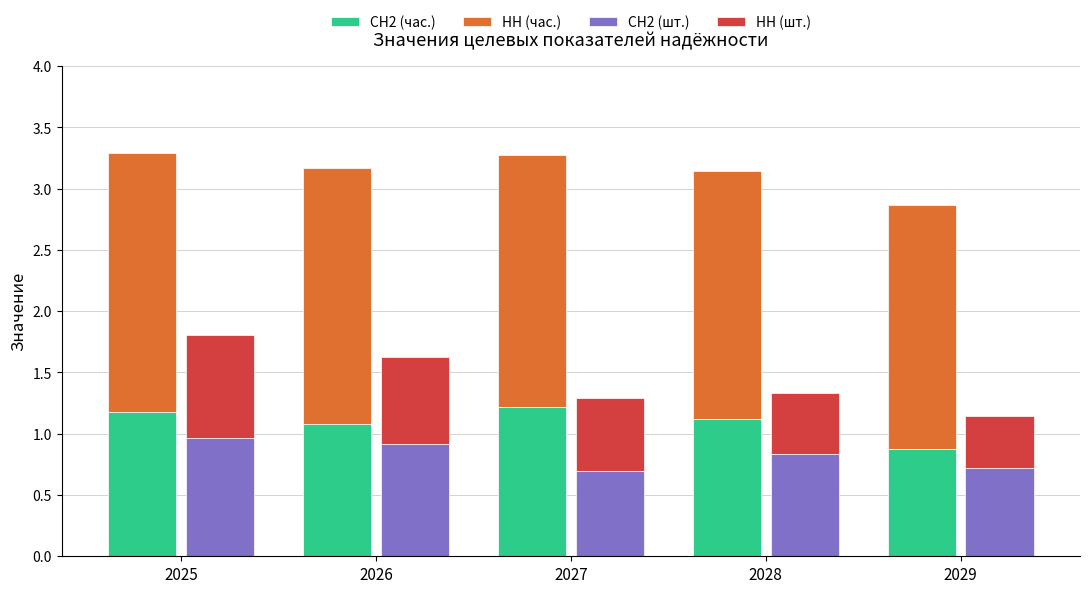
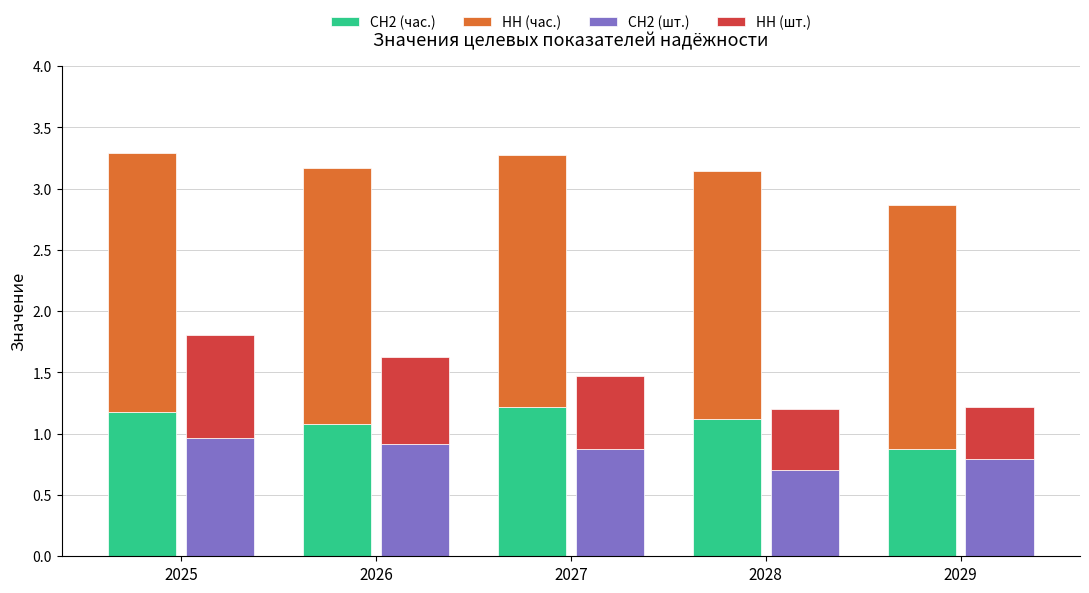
СН2 (шт.), 2027: 0.69 -> 0.88
СН2 (шт.), 2028: 0.84 -> 0.70
СН2 (шт.), 2029: 0.72 -> 0.80
